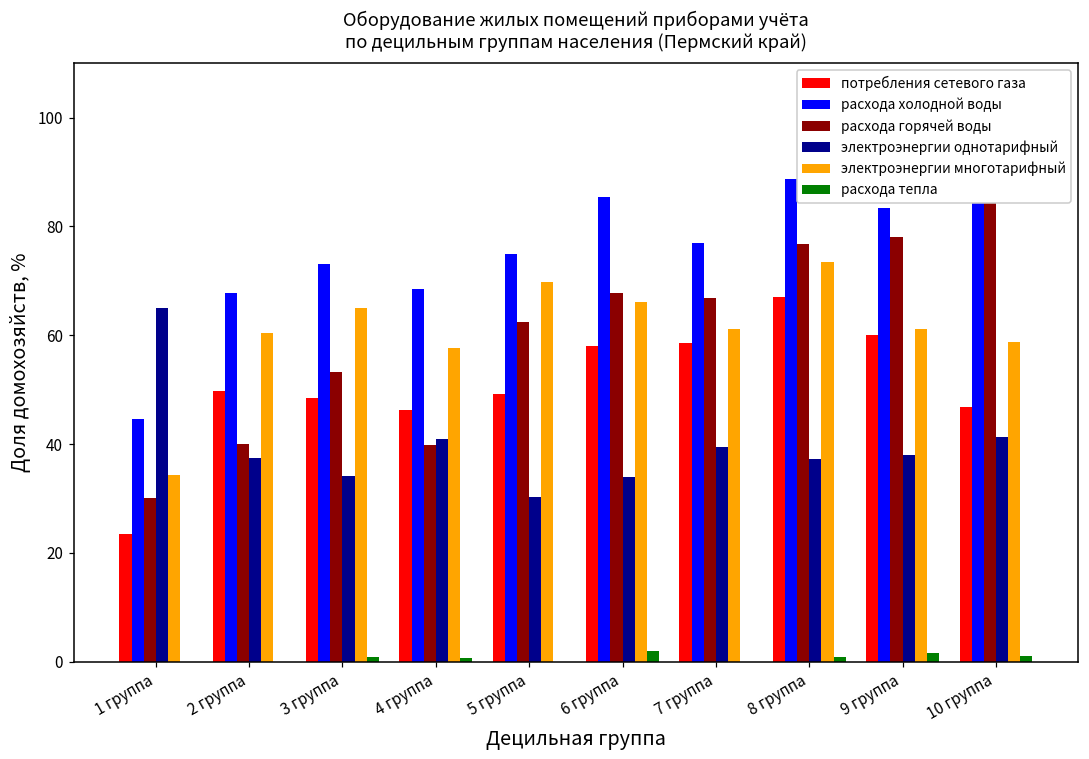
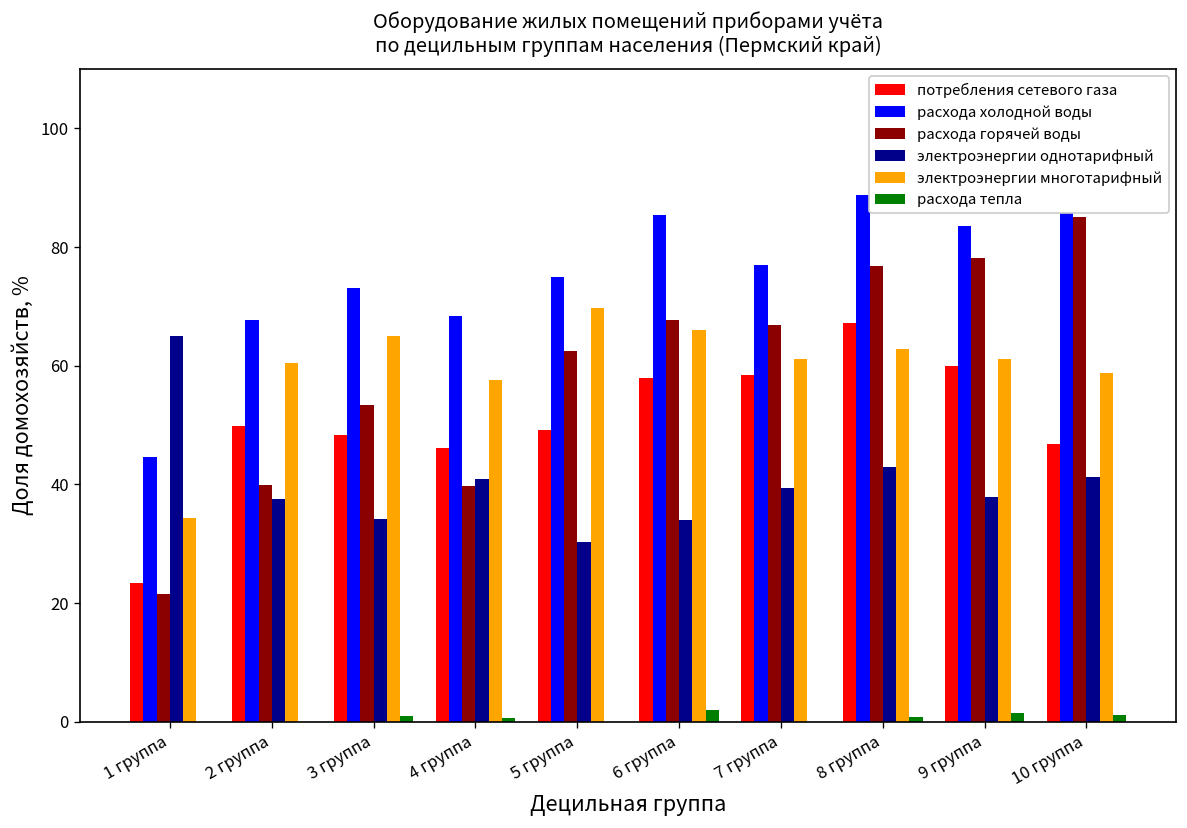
расхода горячей воды, 1 группа: 30 -> 22
электроэнергии однотарифный, 8 группа: 37 -> 43
электроэнергии многотарифный, 8 группа: 74 -> 63
